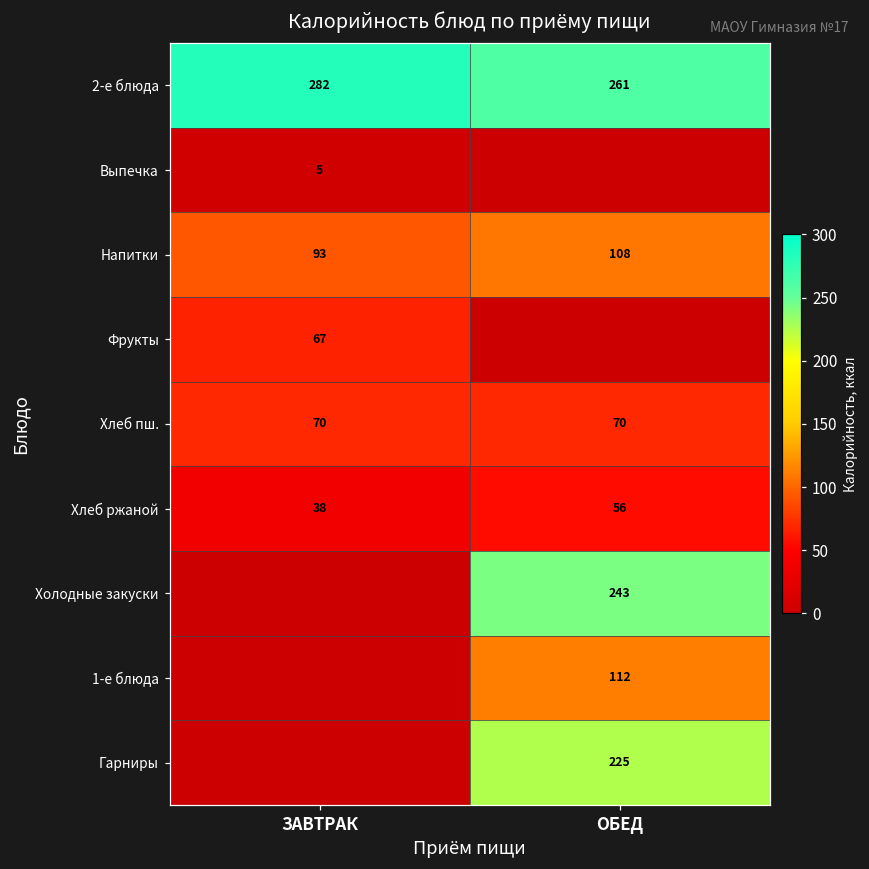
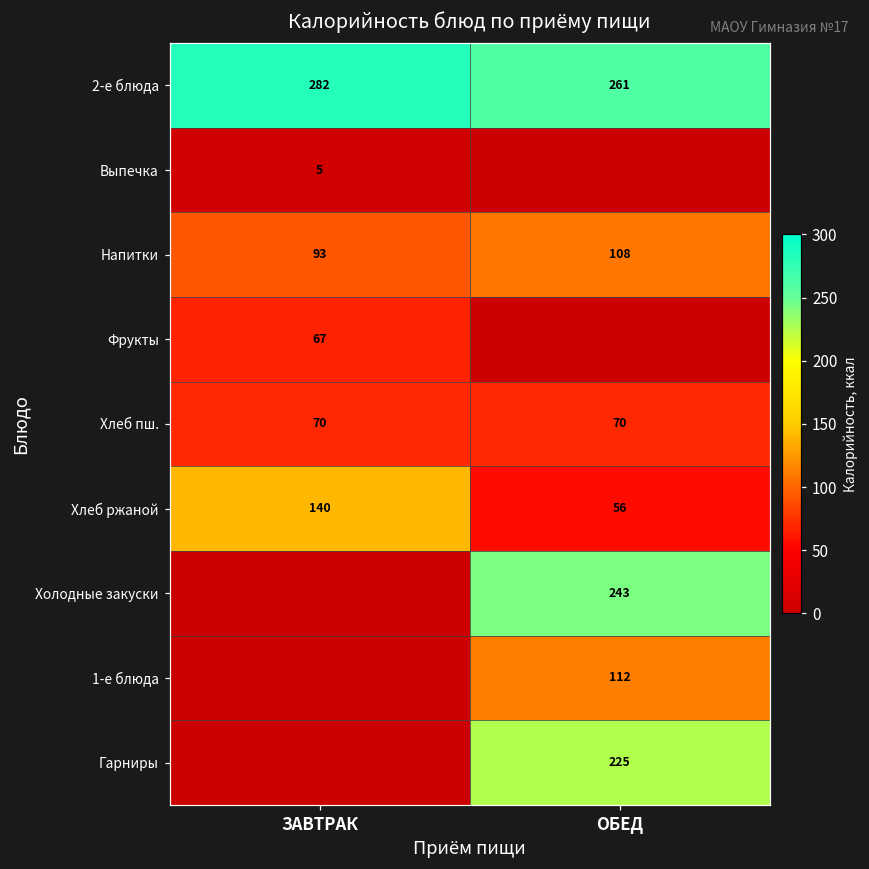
Хлеб ржаной, ЗАВТРАК: 38 -> 140
